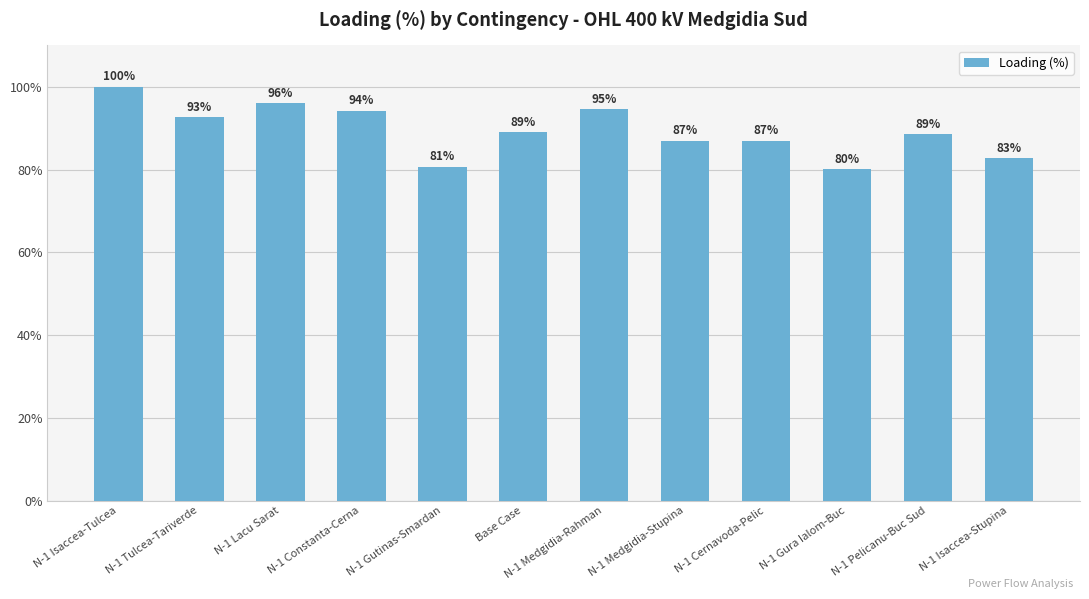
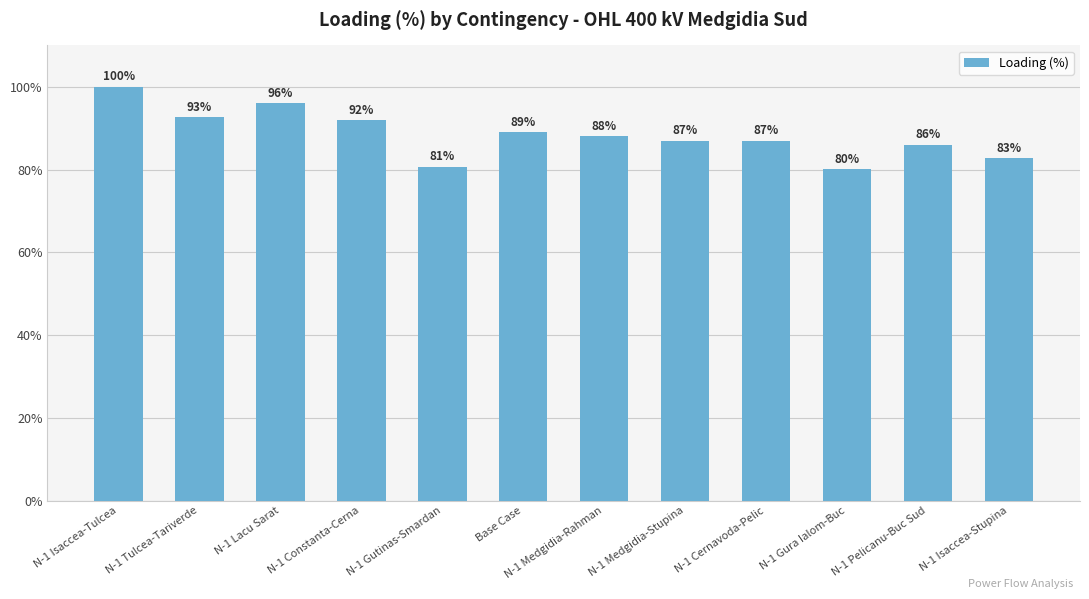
N-1 Constanta-Cerna: 94% -> 92%
N-1 Medgidia-Rahman: 95% -> 88%
N-1 Pelicanu-Buc Sud: 89% -> 86%
